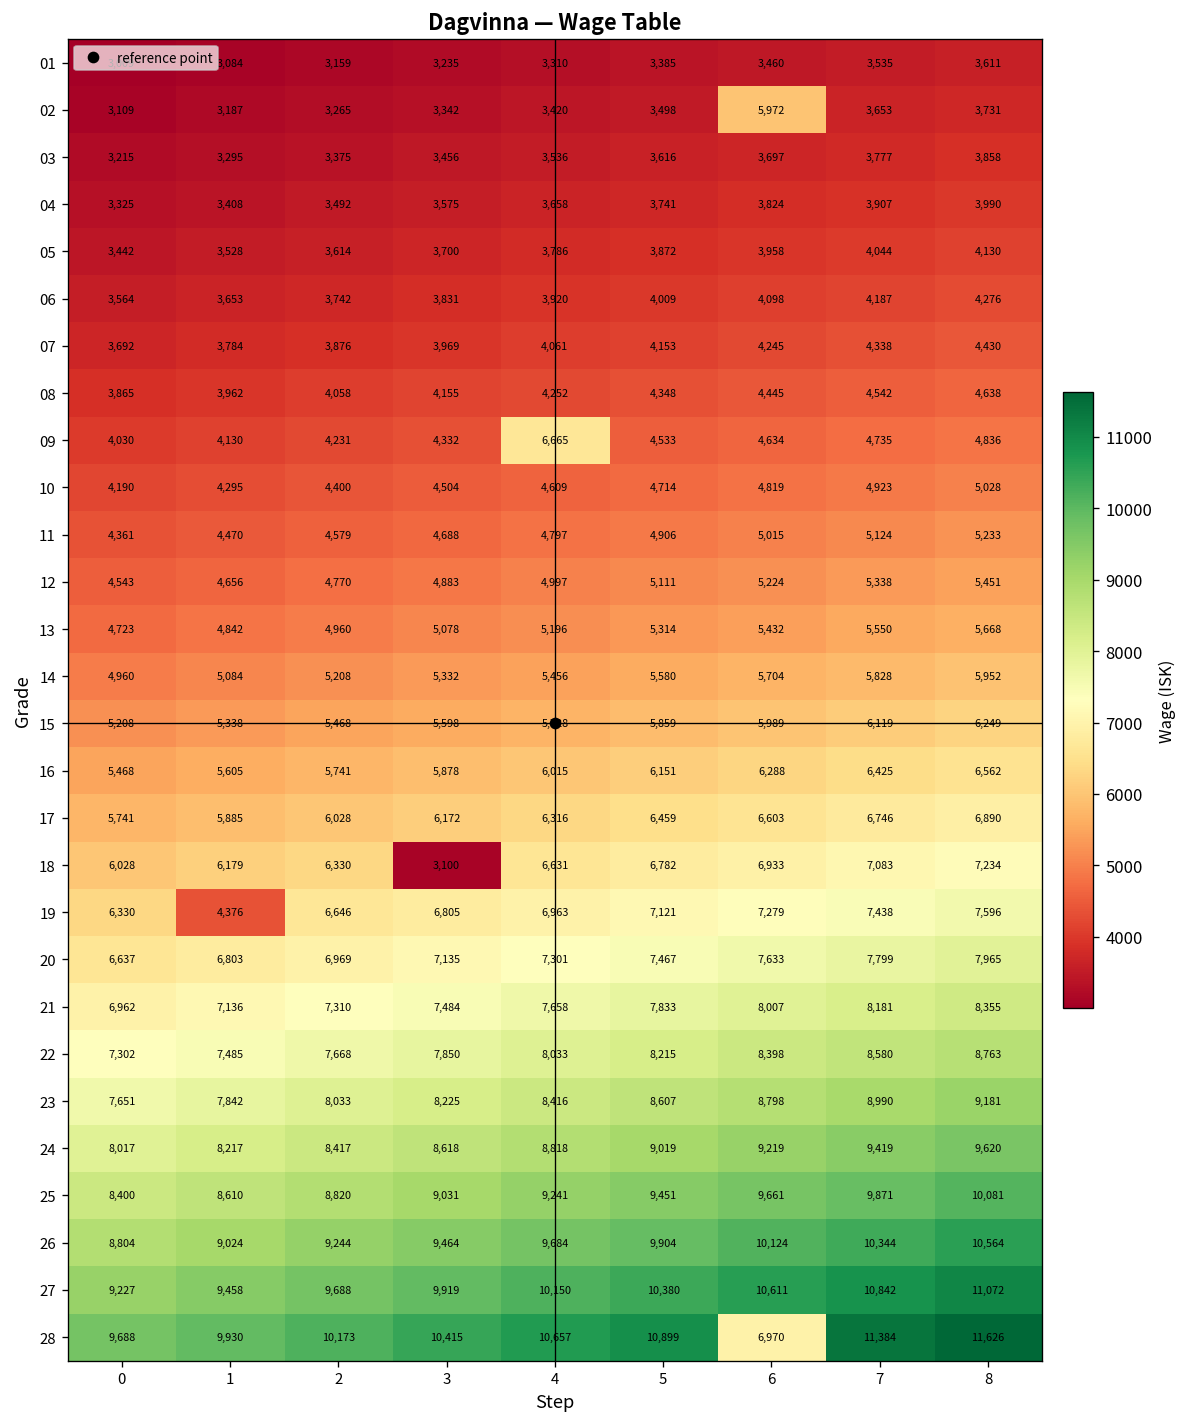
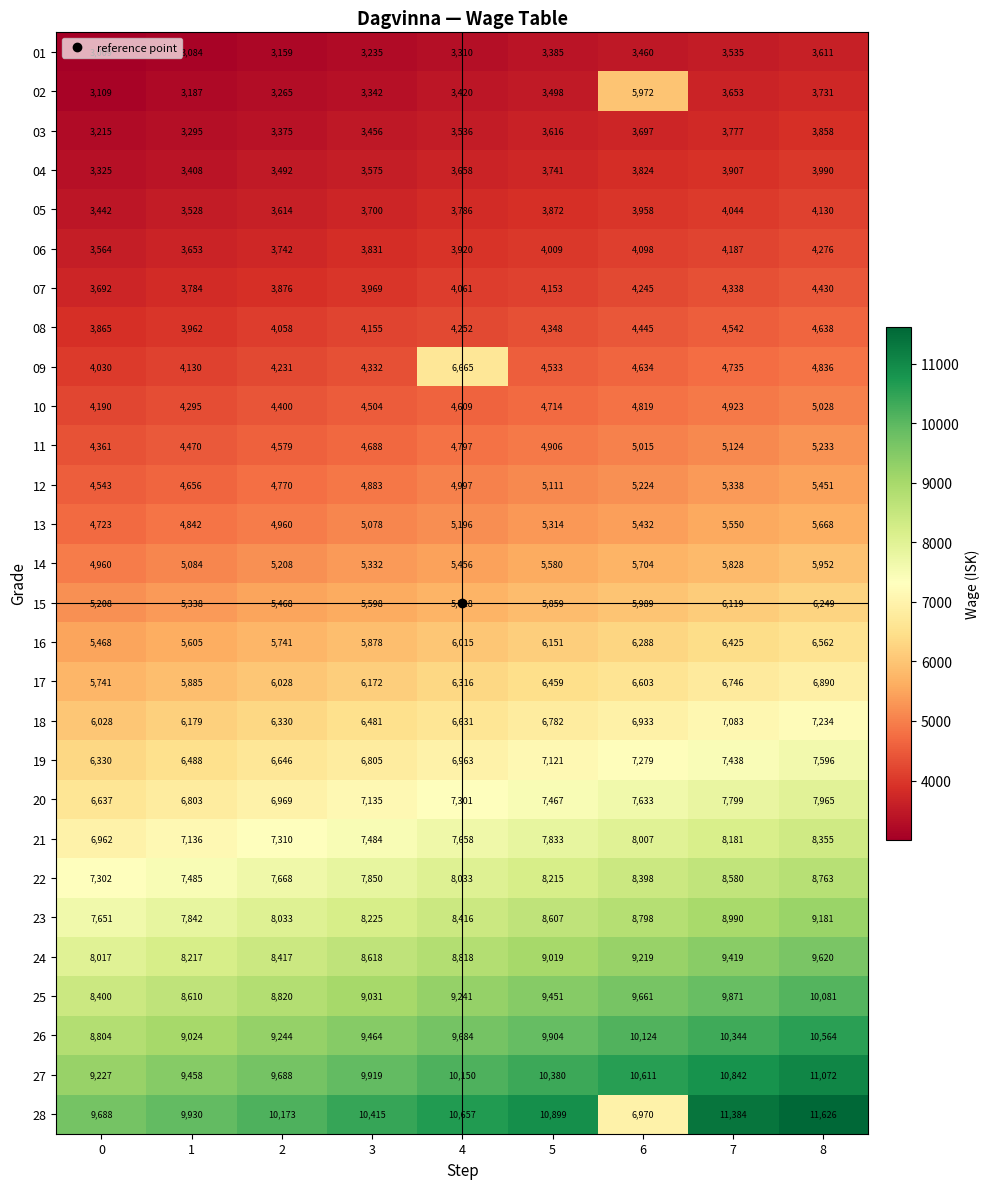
18, 3: 3,100 -> 6,481
19, 1: 4,376 -> 6,488
